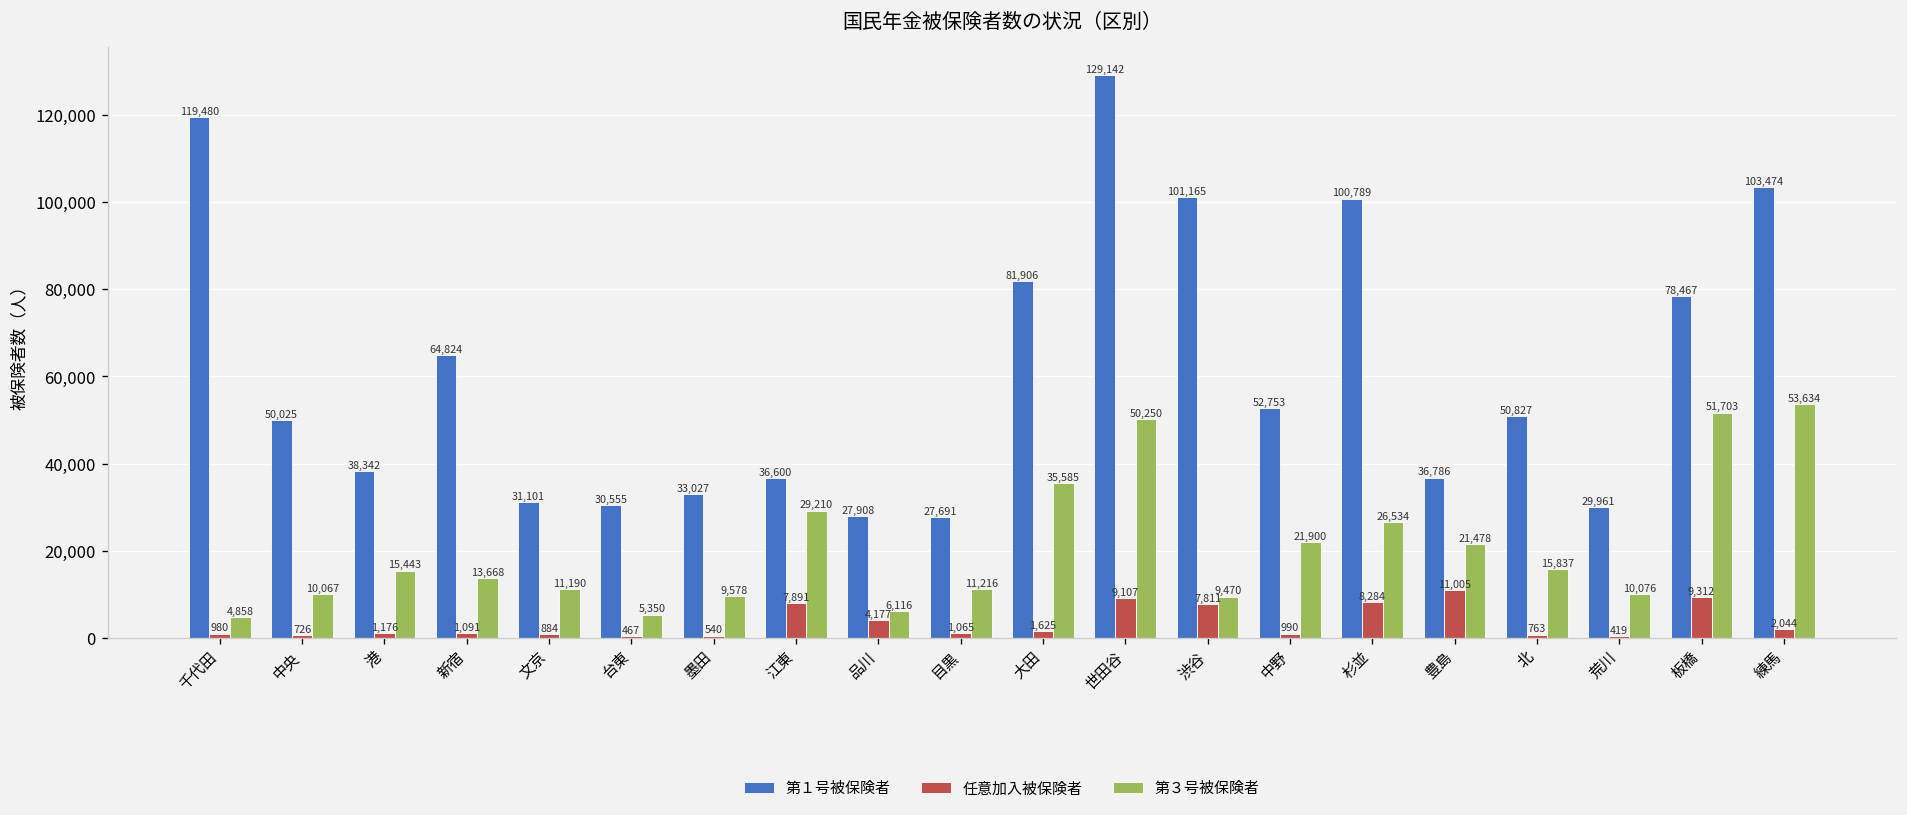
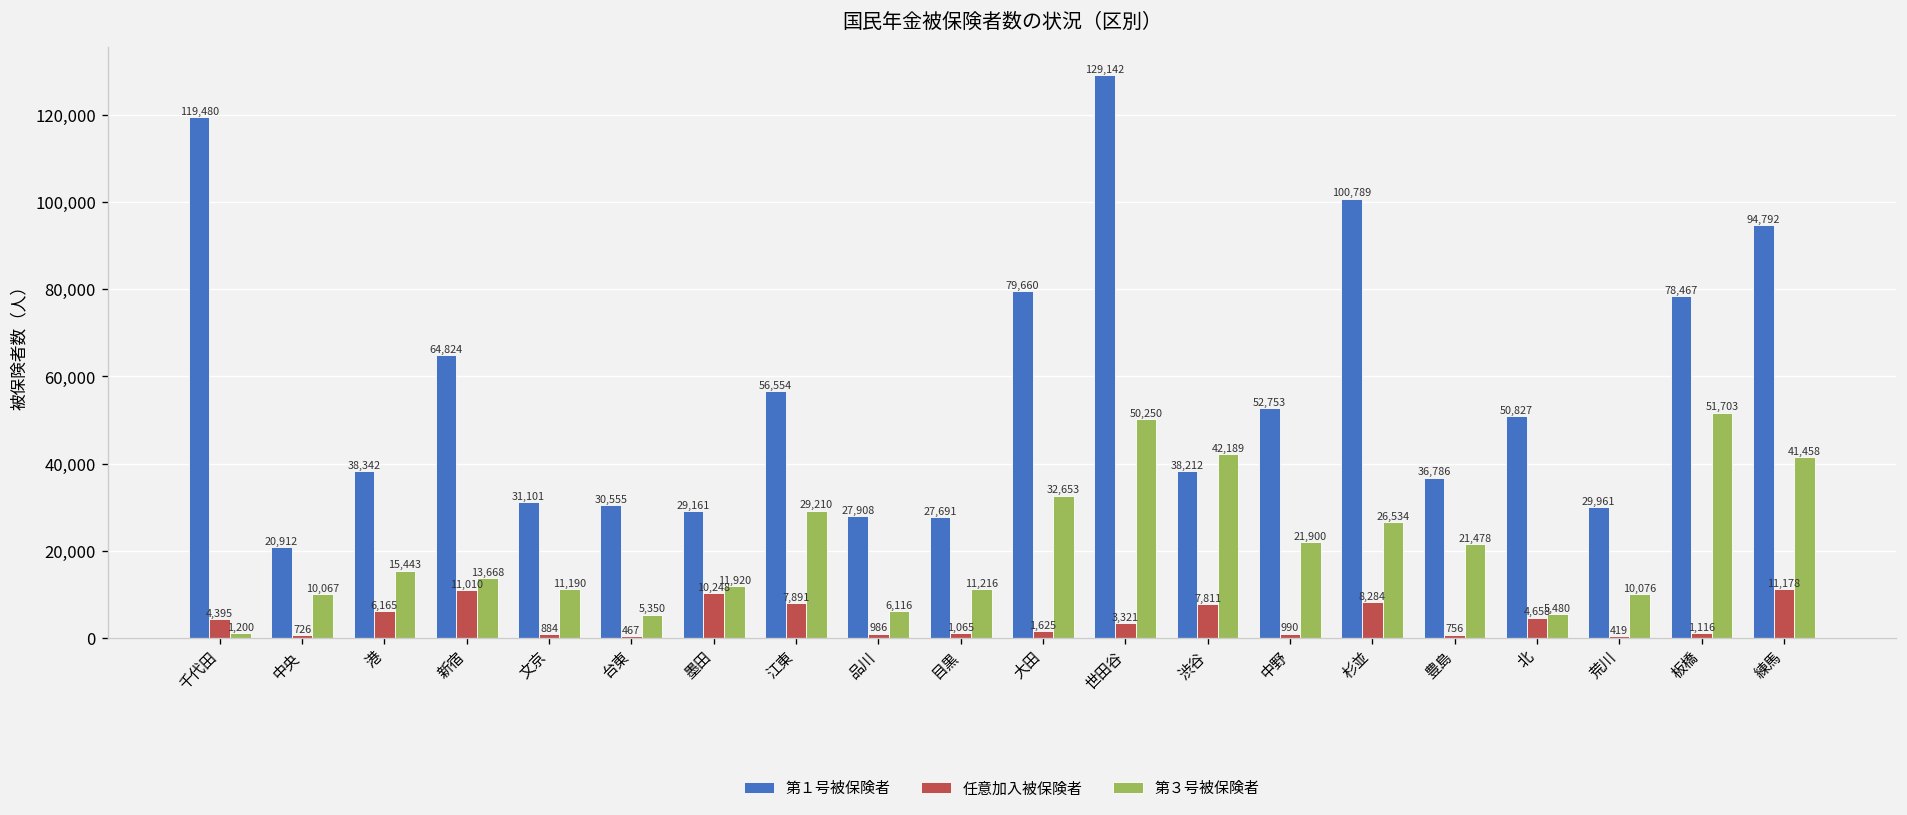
任意加入被保険者, 千代田: 980 -> 4,395
第３号被保険者, 千代田: 4,858 -> 1,200
第１号被保険者, 中央: 50,025 -> 20,912
任意加入被保険者, 港: 1,176 -> 6,165
任意加入被保険者, 新宿: 1,091 -> 11,010
第１号被保険者, 墨田: 33,027 -> 29,161
任意加入被保険者, 墨田: 540 -> 10,248
第３号被保険者, 墨田: 9,578 -> 11,920
第１号被保険者, 江東: 36,600 -> 56,554
任意加入被保険者, 品川: 4,177 -> 986
第１号被保険者, 大田: 81,906 -> 79,660
第３号被保険者, 大田: 35,585 -> 32,653
任意加入被保険者, 世田谷: 9,107 -> 3,321
第１号被保険者, 渋谷: 101,165 -> 38,212
第３号被保険者, 渋谷: 9,470 -> 42,189
任意加入被保険者, 豊島: 11,005 -> 756
任意加入被保険者, 北: 763 -> 4,658
第３号被保険者, 北: 15,837 -> 5,480
任意加入被保険者, 板橋: 9,312 -> 1,116
第１号被保険者, 練馬: 103,474 -> 94,792
任意加入被保険者, 練馬: 2,044 -> 11,178
第３号被保険者, 練馬: 53,634 -> 41,458
